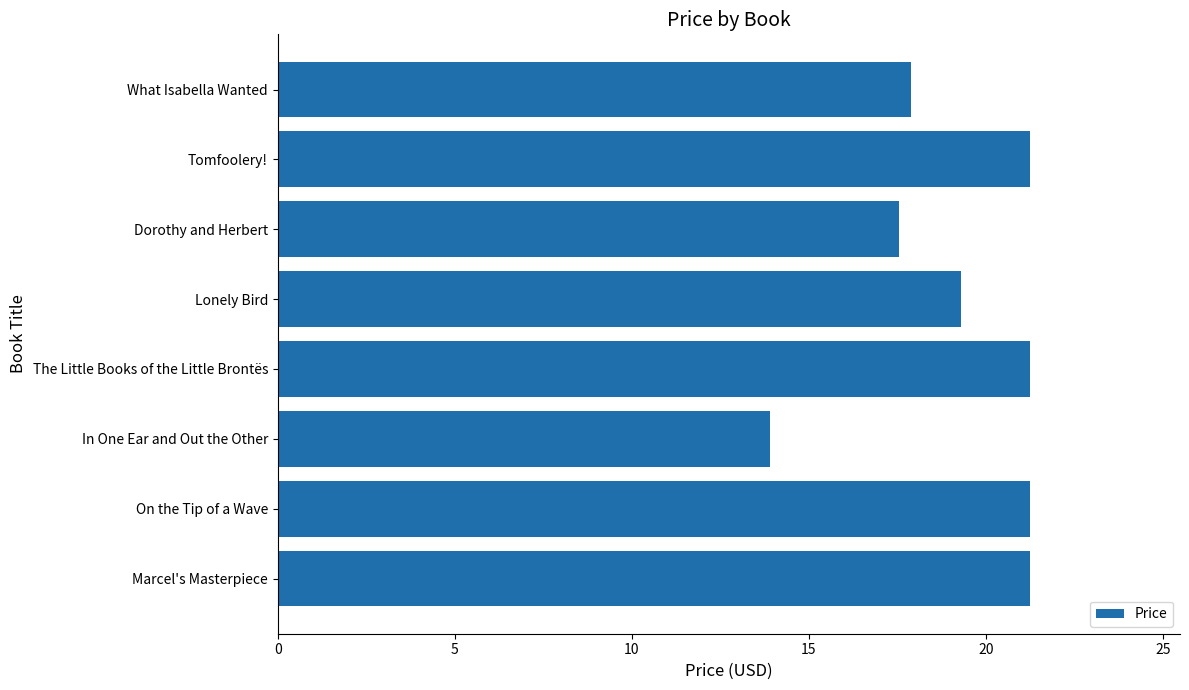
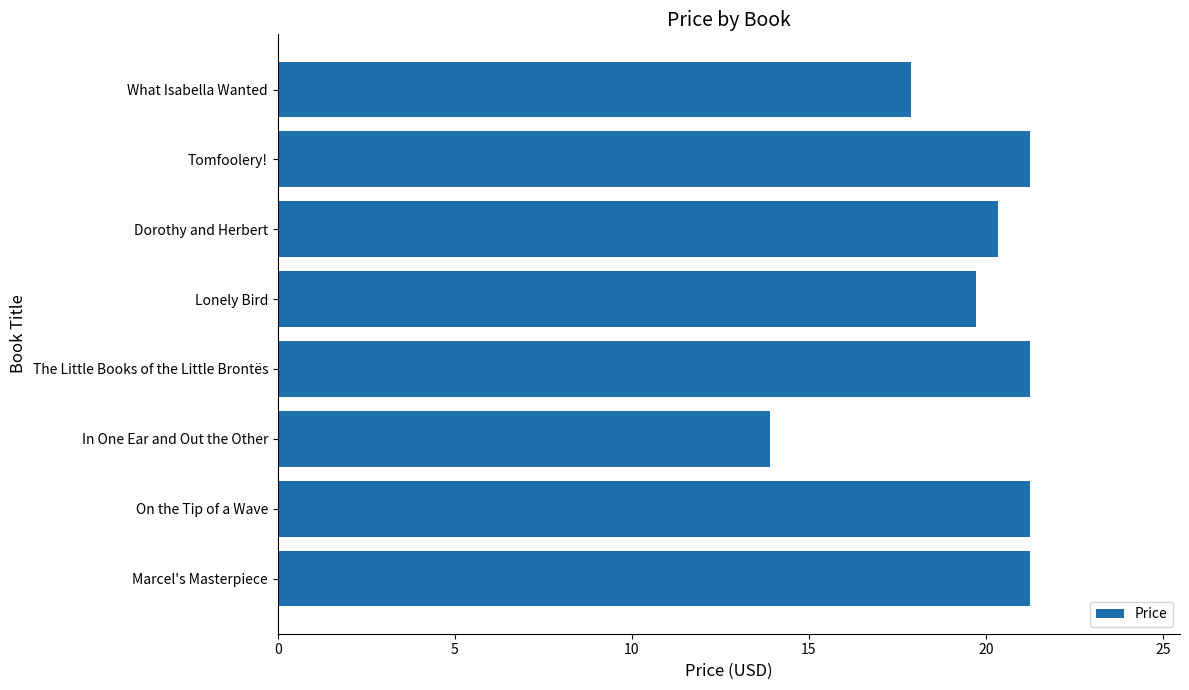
Dorothy and Herbert: 17.6 -> 20.4
Lonely Bird: 19.3 -> 19.7
